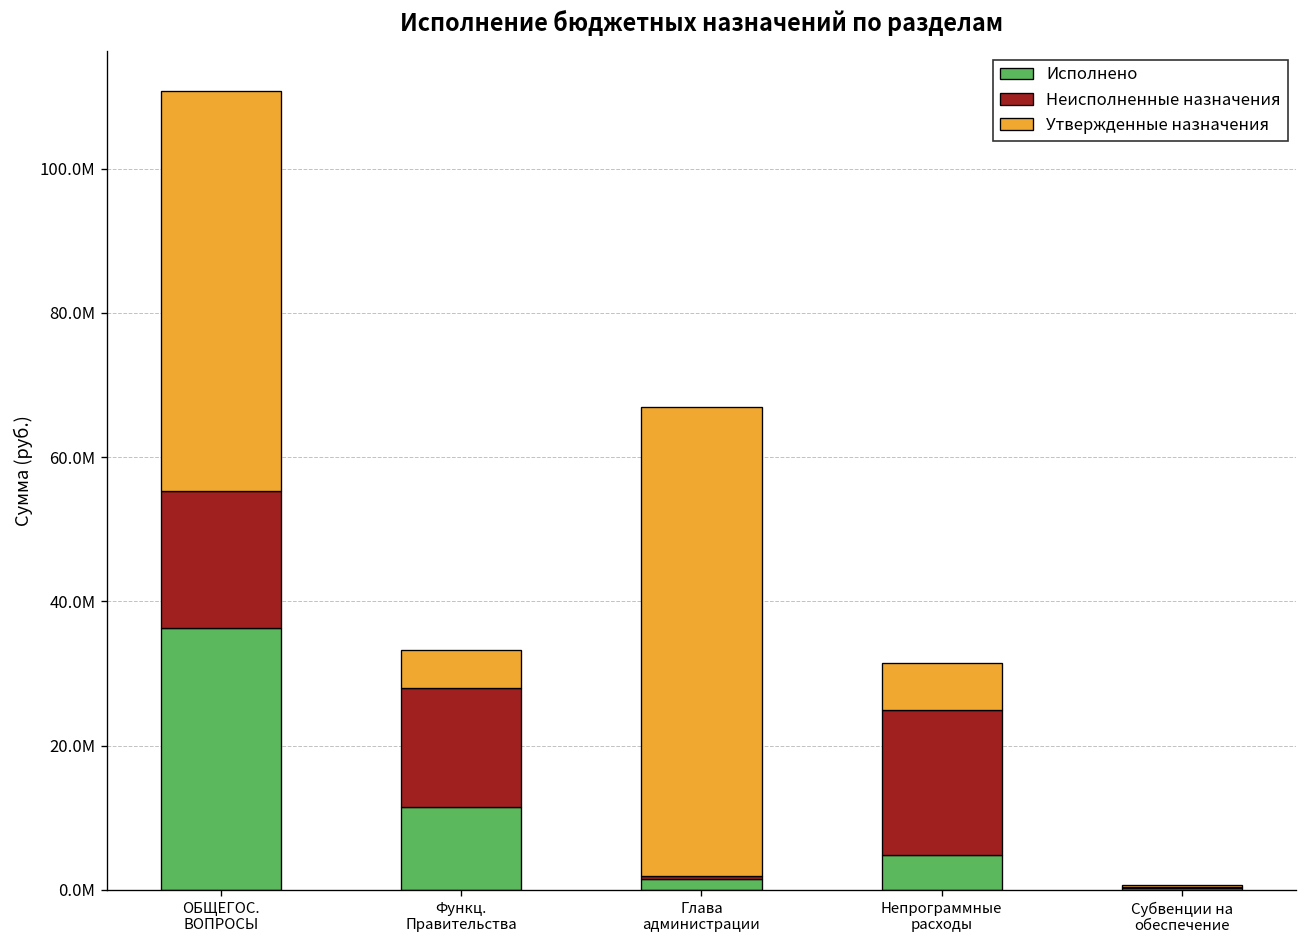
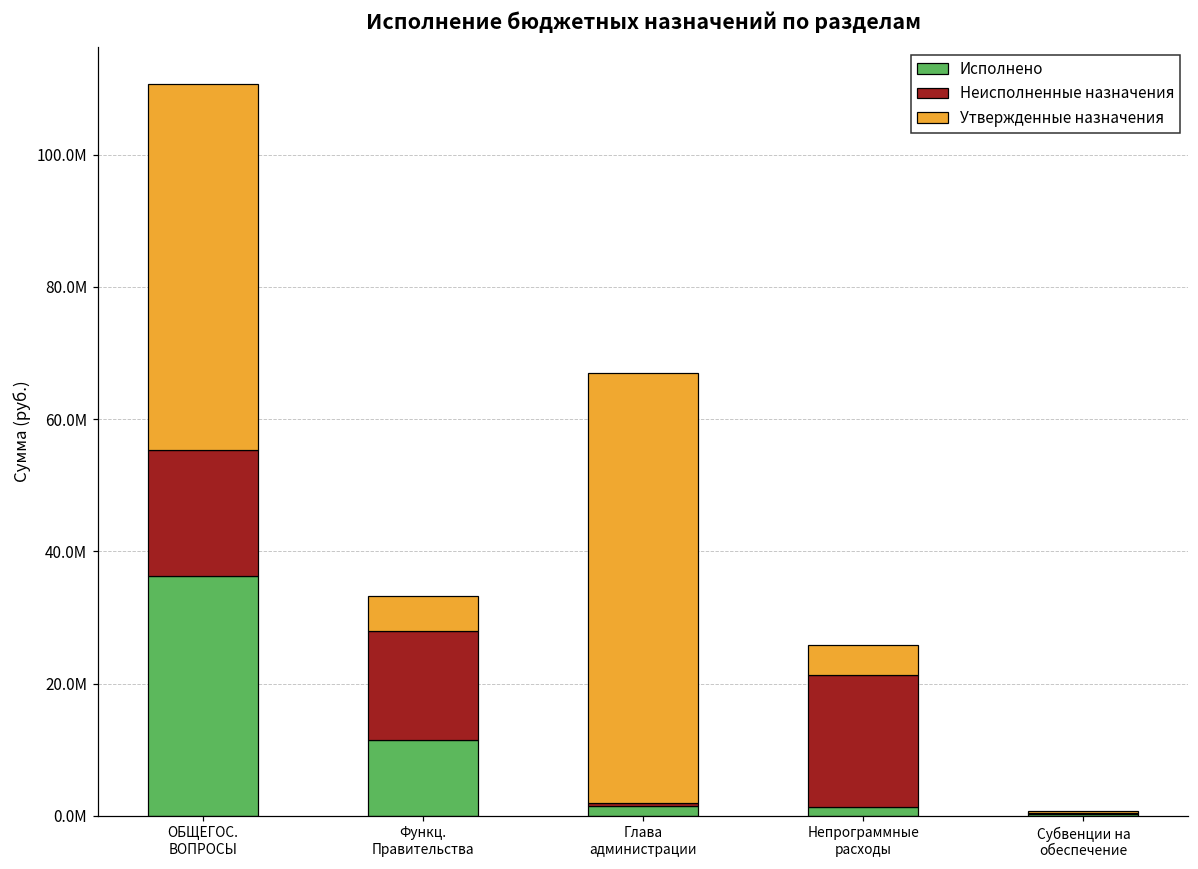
Исполнено, Непрограммные расходы: 5000000 -> 1000000
Утвержденные назначения, Непрограммные расходы: 6000000 -> 5000000
